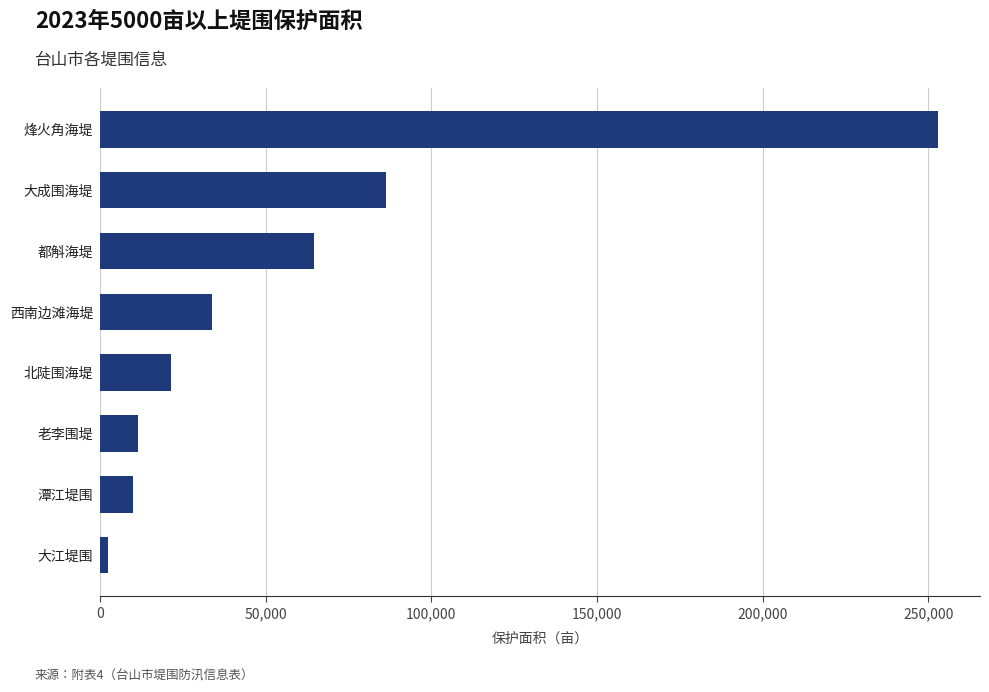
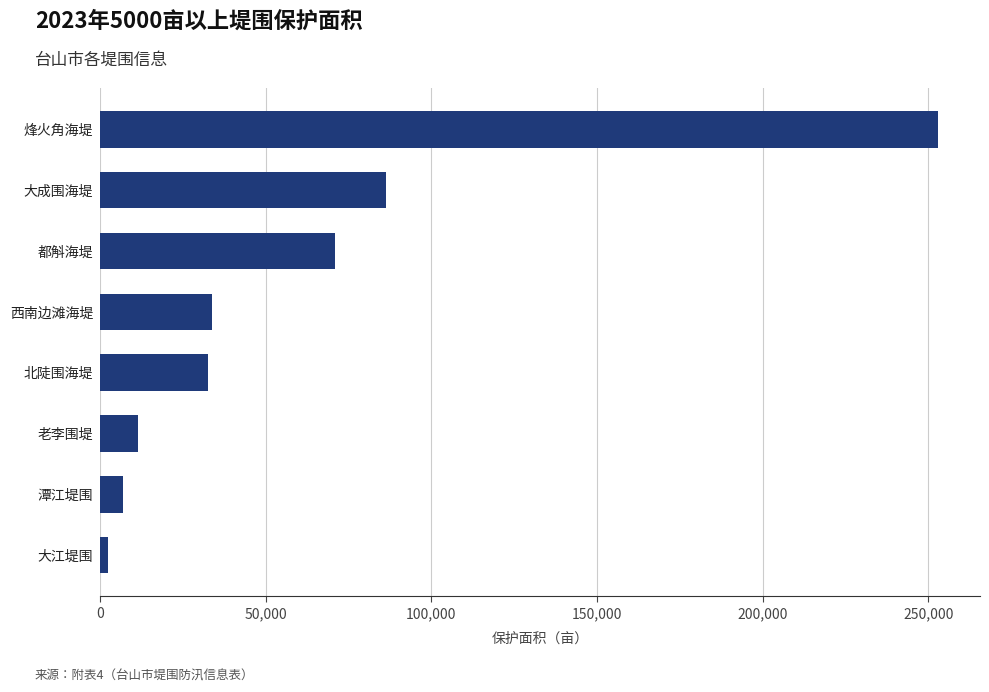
都斛海堤: 65,000 -> 71,000
北陡围海堤: 22,000 -> 32,000
潭江堤围: 10,000 -> 7,000
